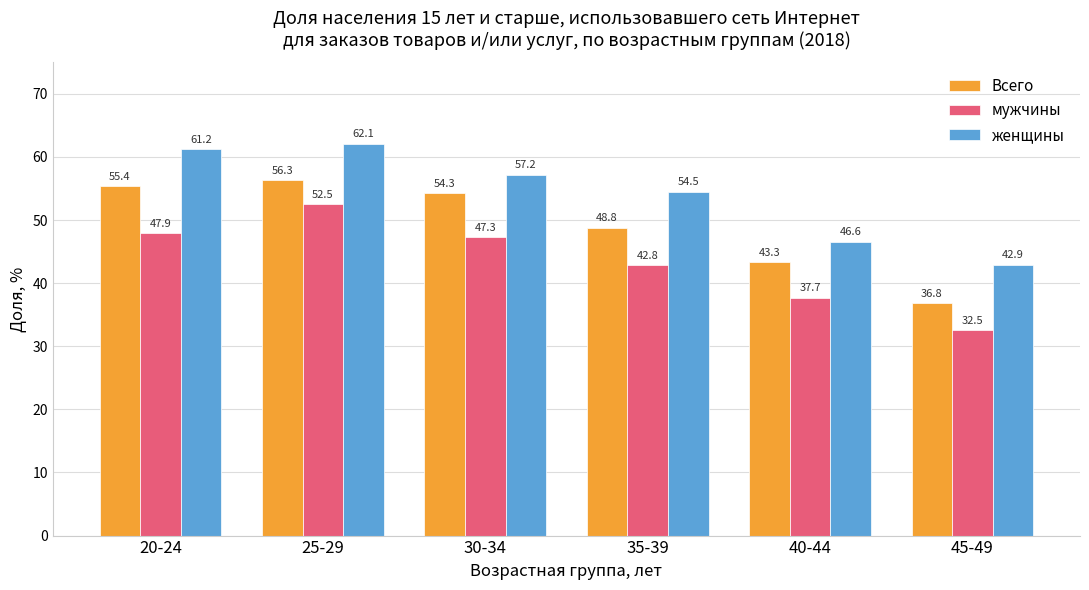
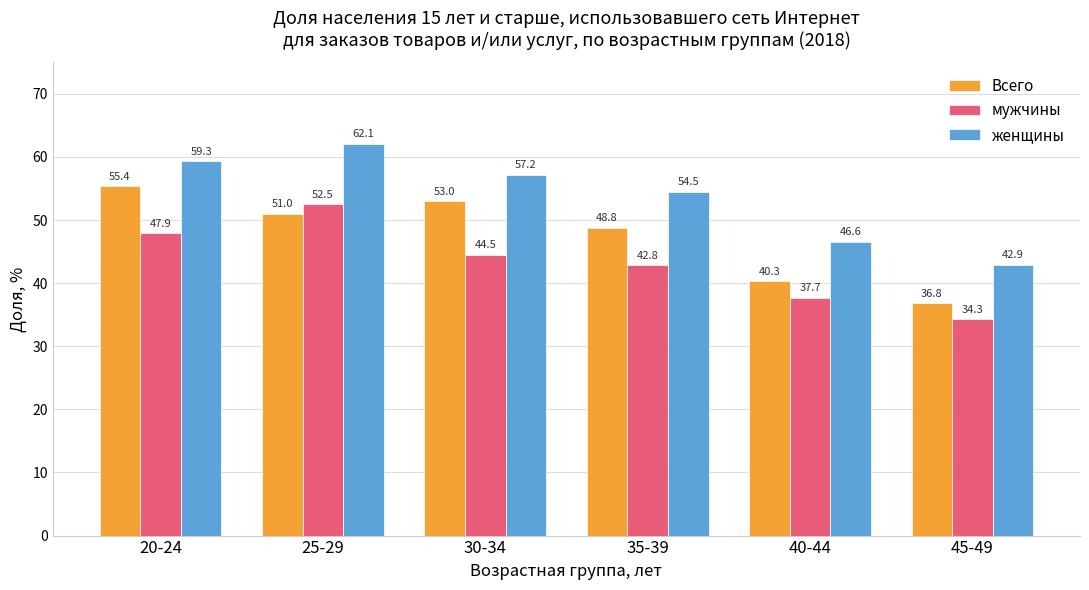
женщины, 20-24: 61.2 -> 59.3
Всего, 25-29: 56.3 -> 51.0
Всего, 30-34: 54.3 -> 53.0
мужчины, 30-34: 47.3 -> 44.5
Всего, 40-44: 43.3 -> 40.3
мужчины, 45-49: 32.5 -> 34.3
